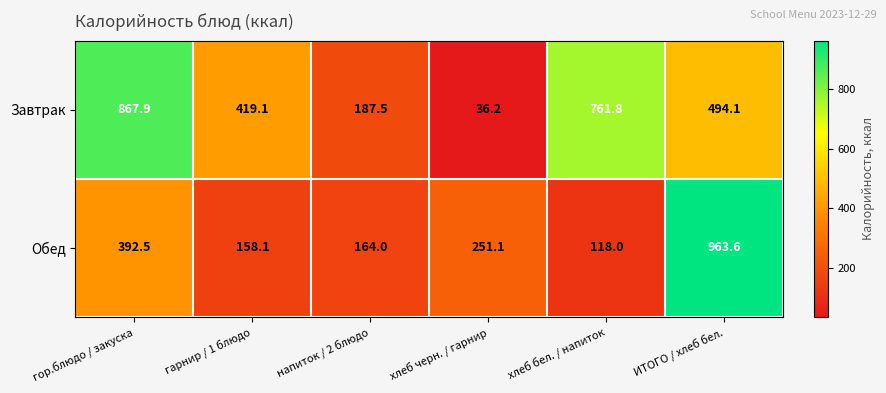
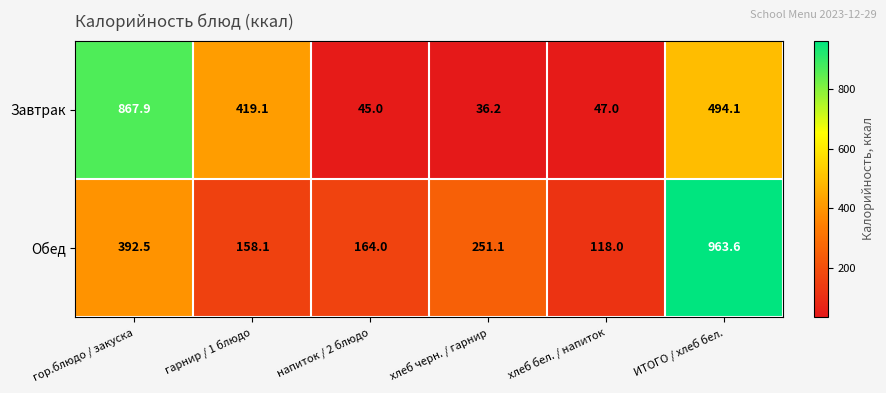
Завтрак, напиток / 2 блюдо: 187.5 -> 45.0
Завтрак, хлеб бел. / напиток: 761.8 -> 47.0
